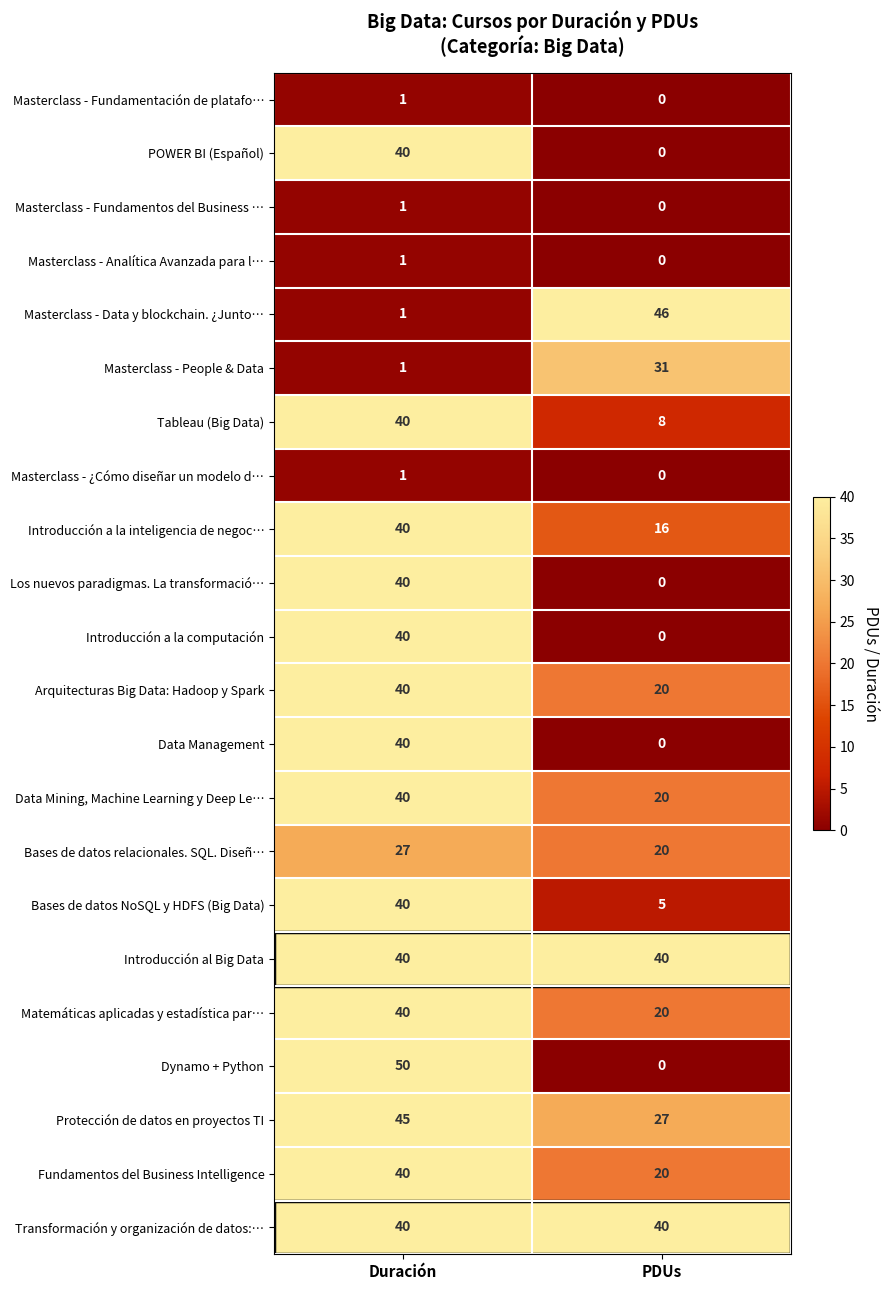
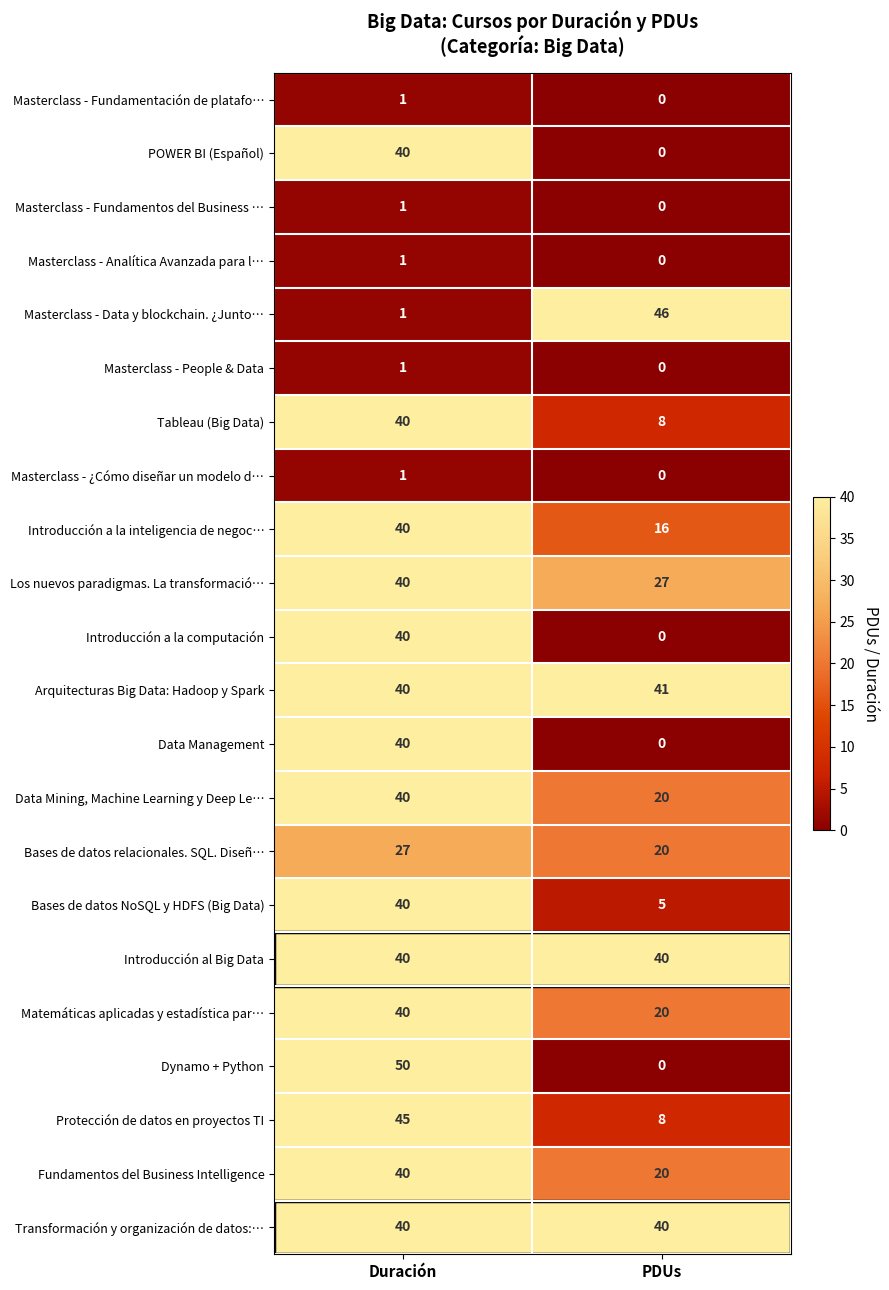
Masterclass - People & Data, PDUs: 31 -> 0
Los nuevos paradigmas. La transformació…, PDUs: 0 -> 27
Arquitecturas Big Data: Hadoop y Spark, PDUs: 20 -> 41
Protección de datos en proyectos TI, PDUs: 27 -> 8
